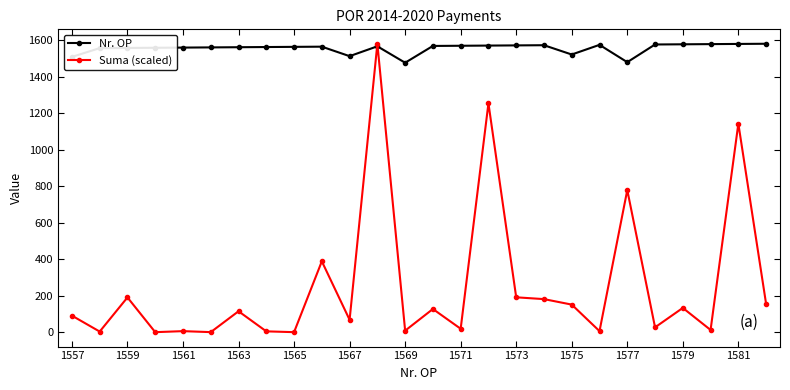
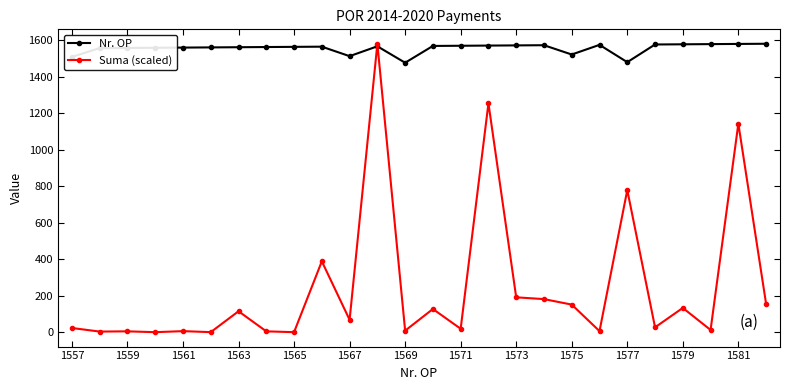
Suma (scaled), 1557: 90 -> 20
Suma (scaled), 1559: 190 -> 10
